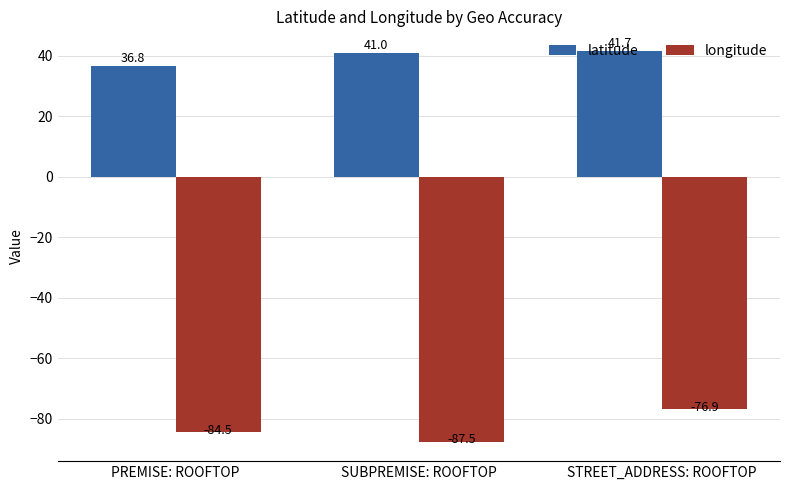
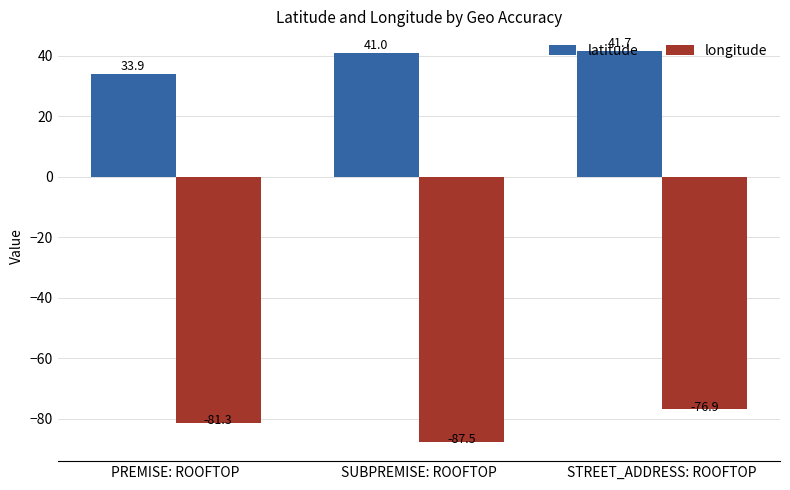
latitude, PREMISE: ROOFTOP: 36.8 -> 33.9
longitude, PREMISE: ROOFTOP: -84.5 -> -81.3
